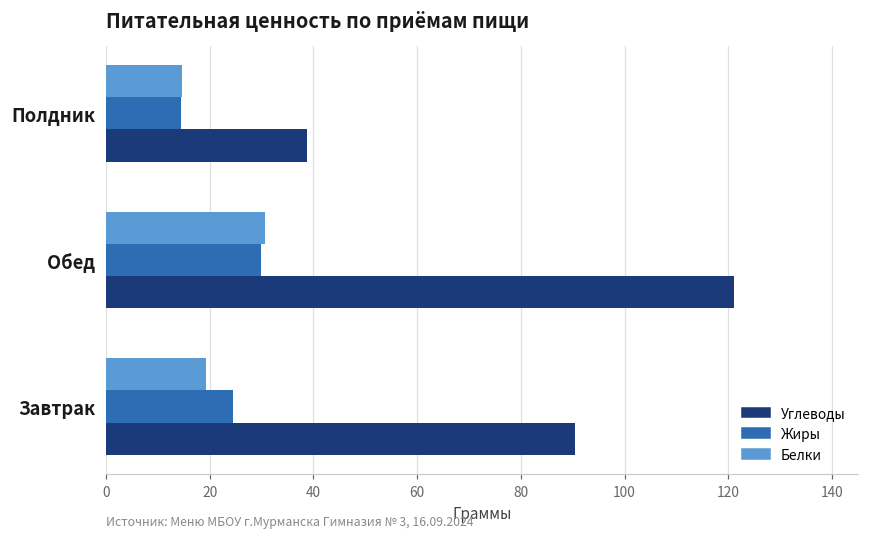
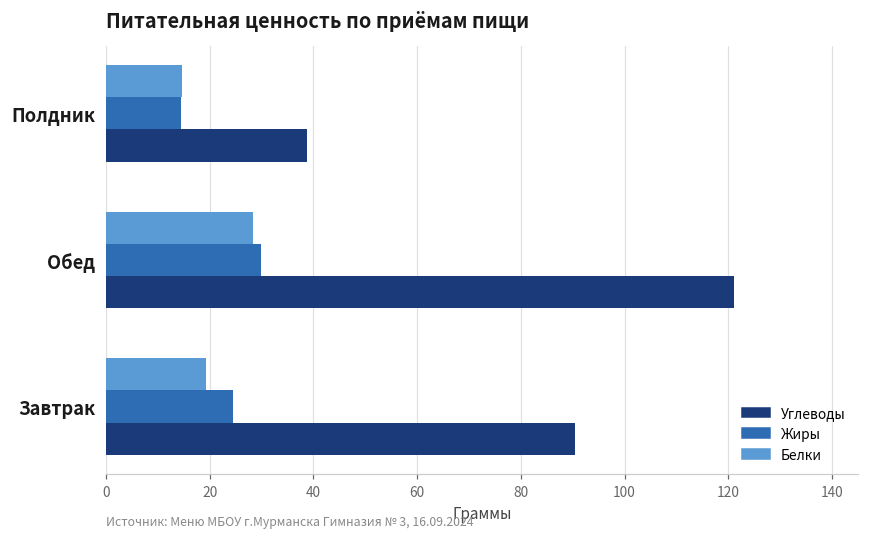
Белки, Обед: 31 -> 28
